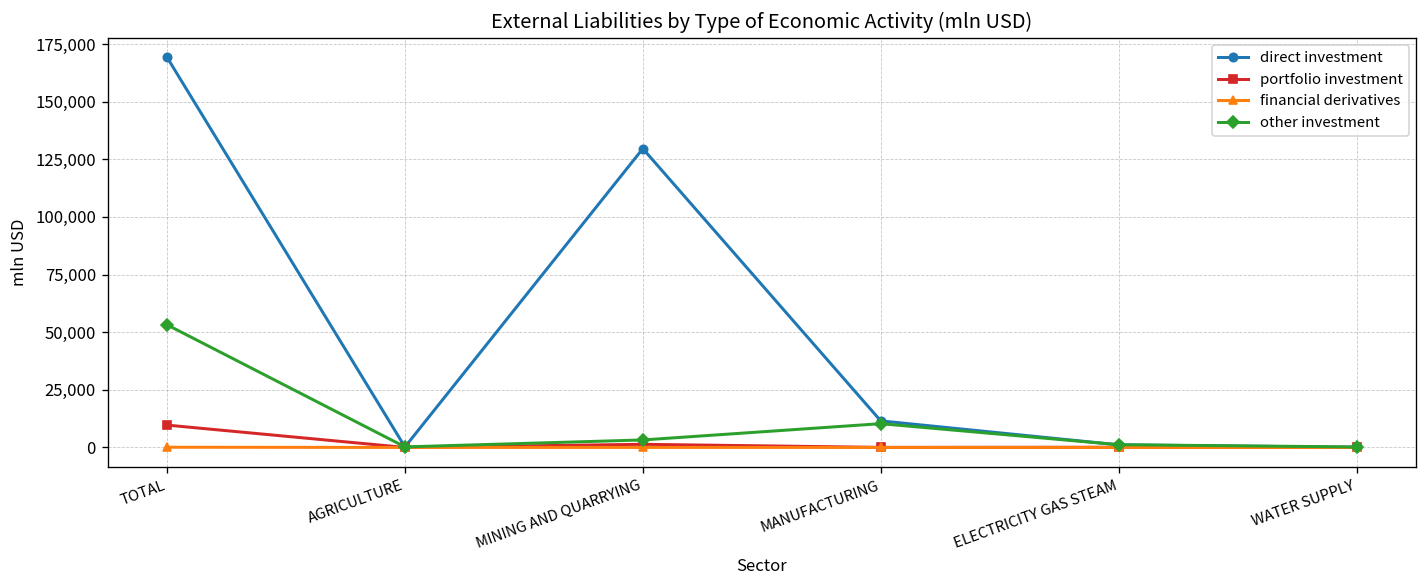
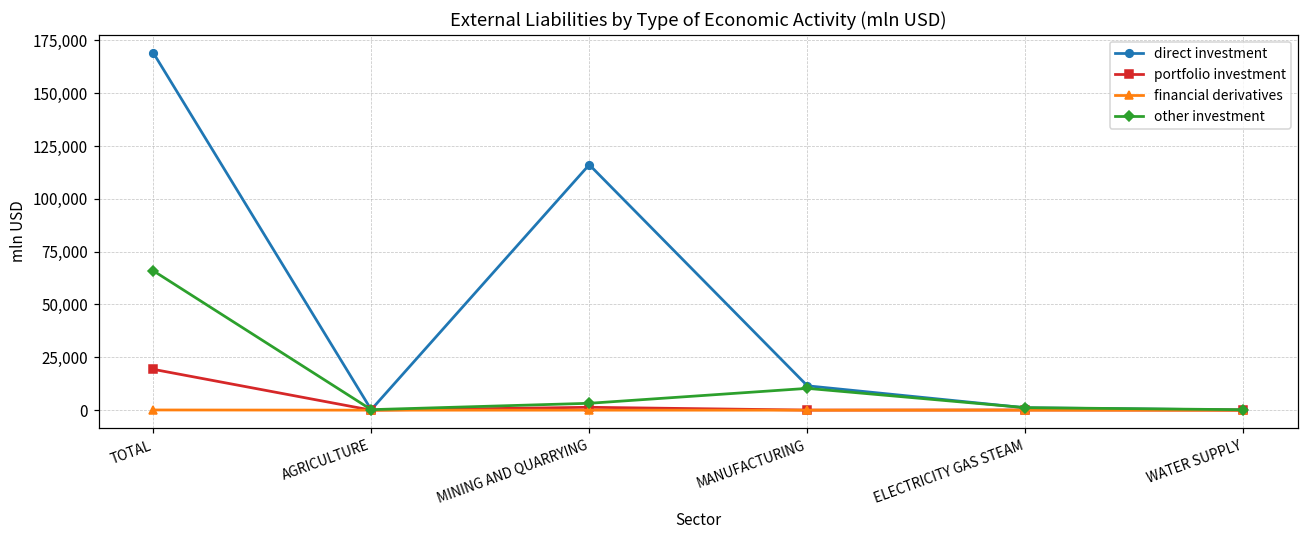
portfolio investment, TOTAL: 10,000 -> 19,000
other investment, TOTAL: 53,000 -> 66,000
direct investment, MINING AND QUARRYING: 130,000 -> 116,000
